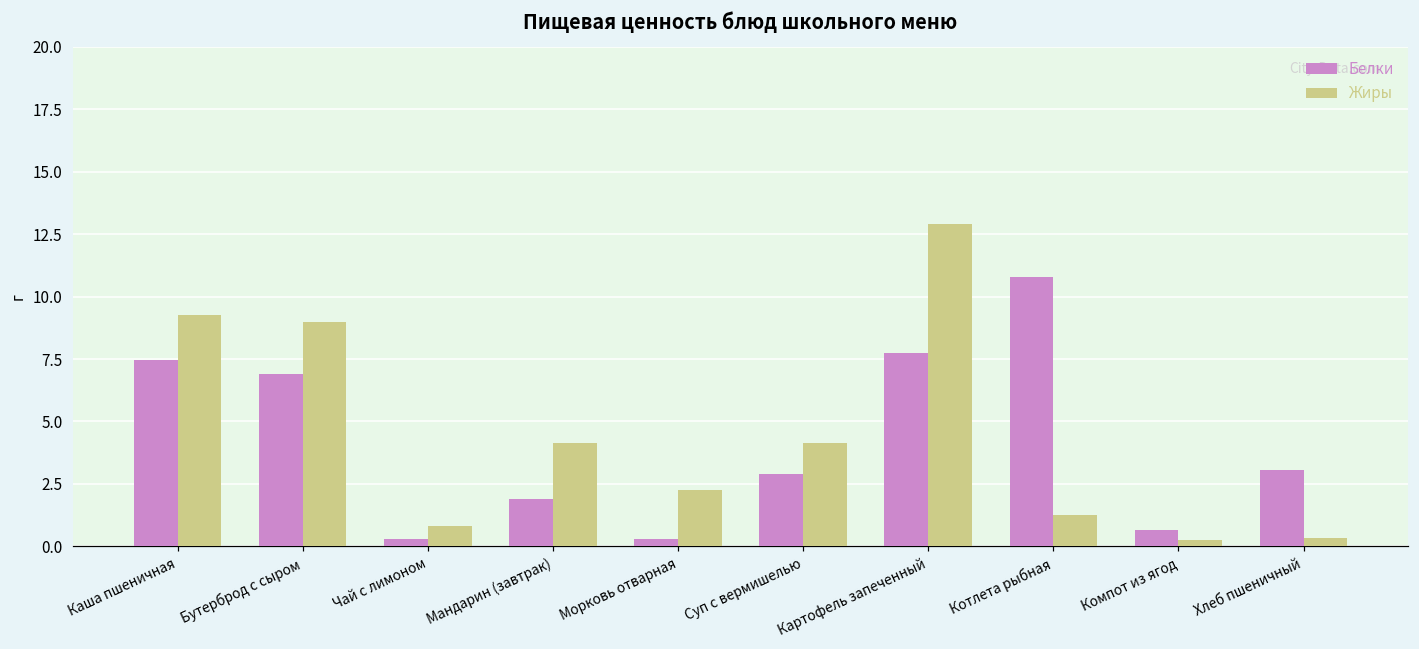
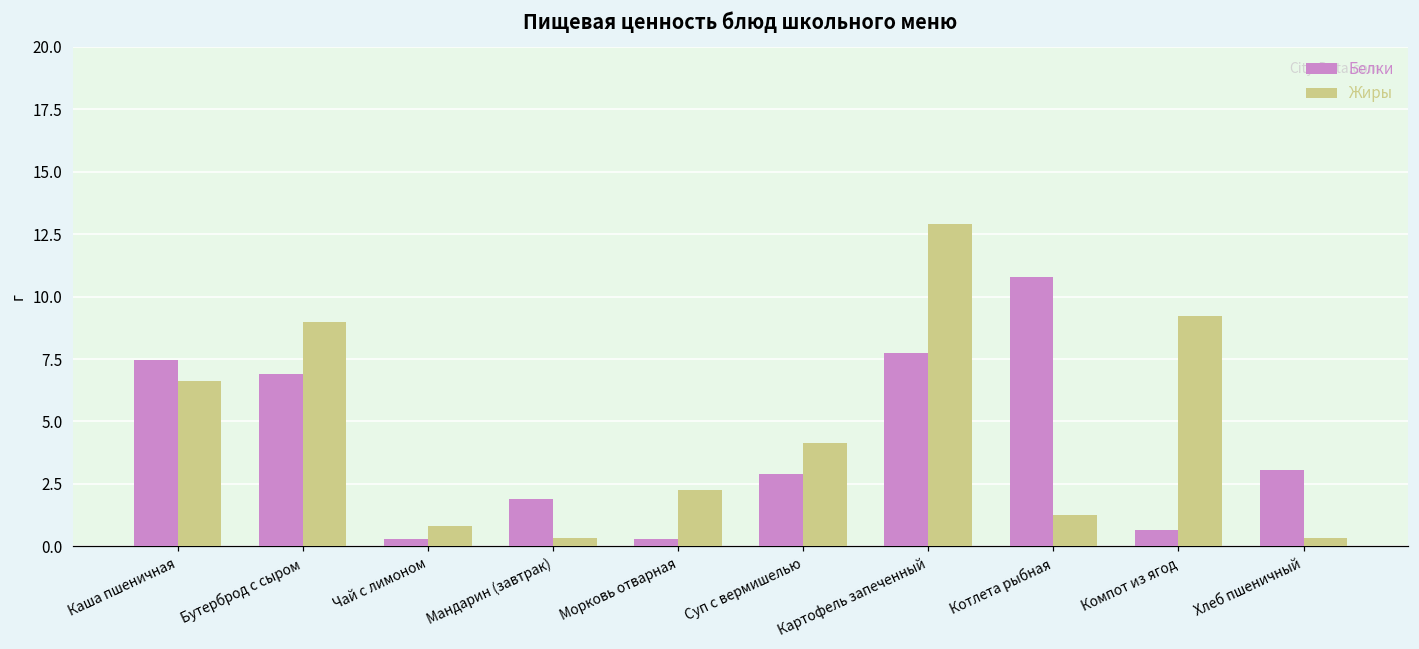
Жиры, Каша пшеничная: 9.3 -> 6.6
Жиры, Мандарин (завтрак): 4.2 -> 0.4
Жиры, Компот из ягод: 0.3 -> 9.2
